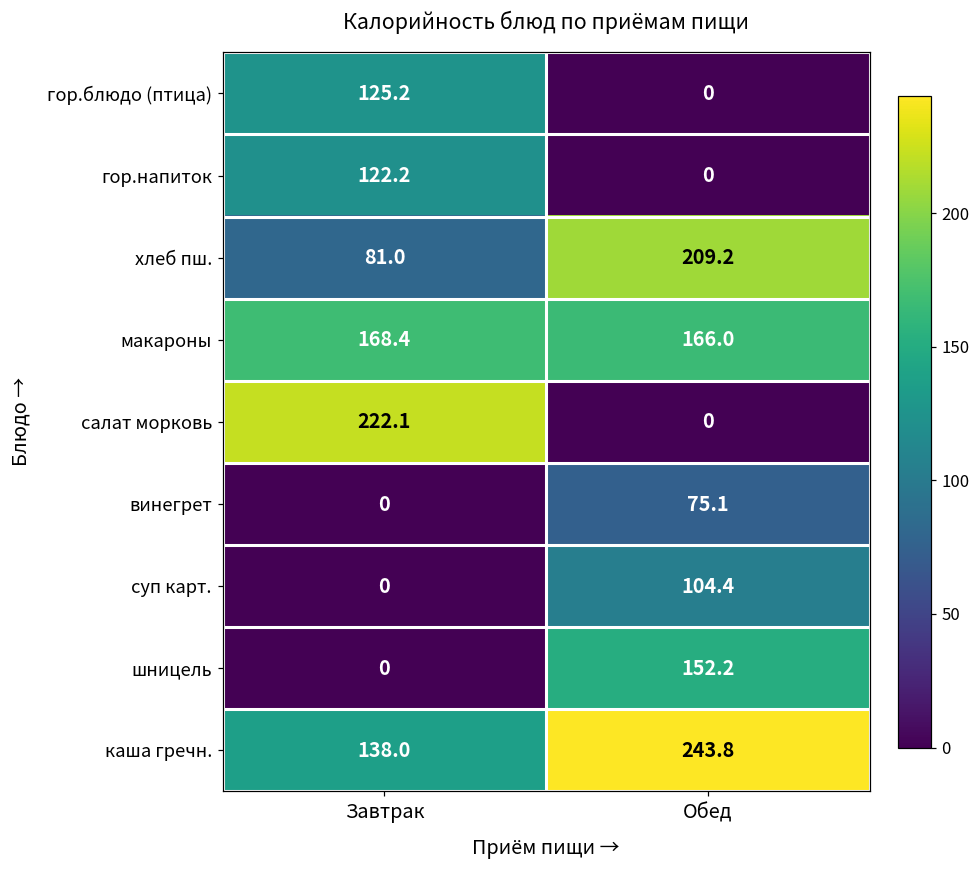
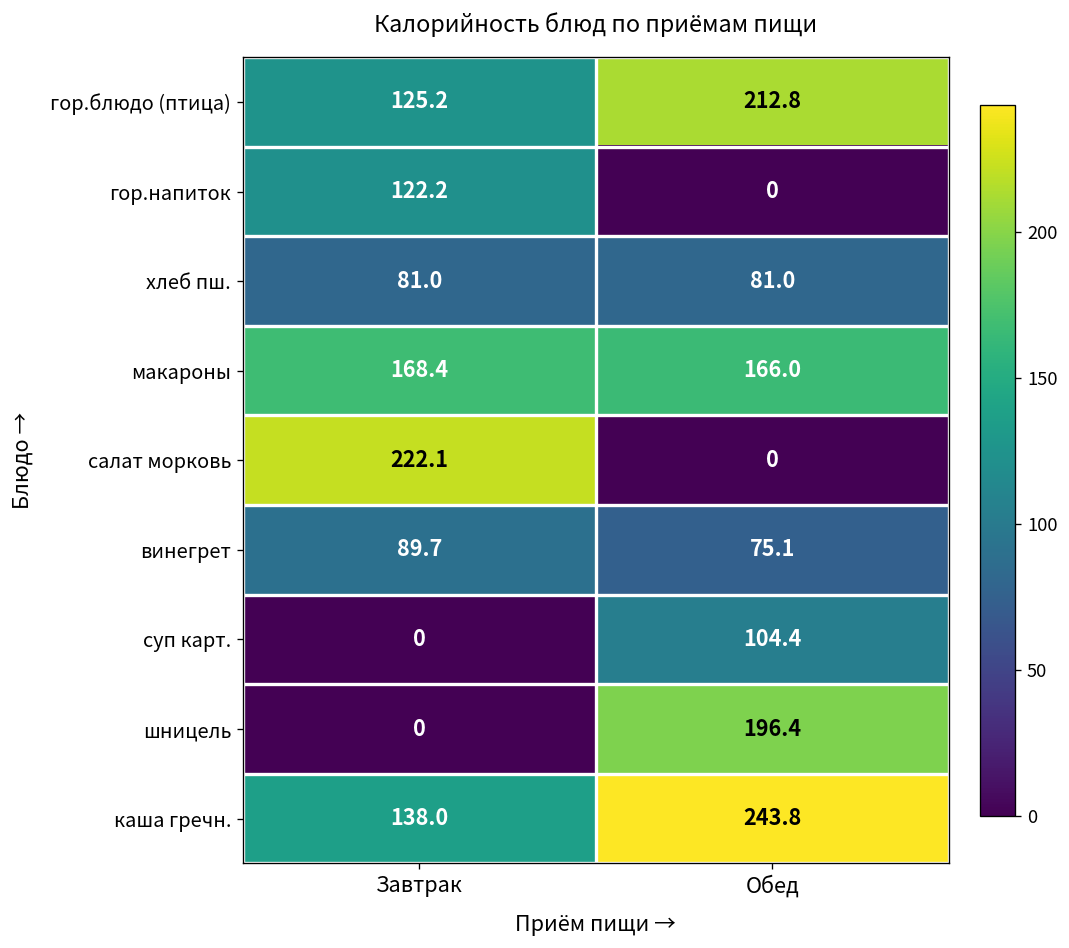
гор.блюдо (птица), Обед: 0 -> 212.8
хлеб пш., Обед: 209.2 -> 81.0
винегрет, Завтрак: 0 -> 89.7
шницель, Обед: 152.2 -> 196.4
